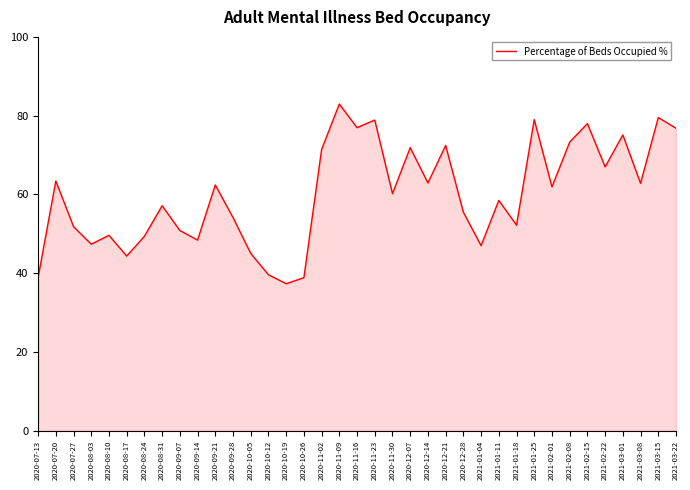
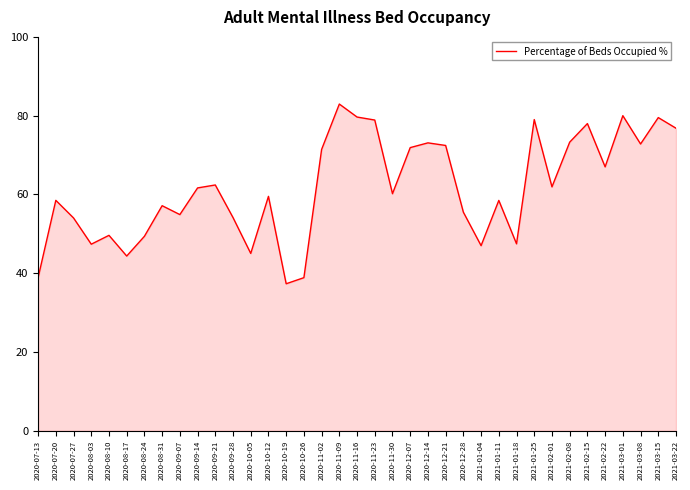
2020-07-20: 63 -> 59
2020-07-27: 52 -> 54
2020-09-07: 51 -> 55
2020-09-14: 48 -> 62
2020-10-12: 40 -> 60
2020-11-16: 77 -> 80
2020-12-14: 63 -> 73
2021-01-18: 52 -> 47
2021-03-01: 75 -> 80
2021-03-08: 63 -> 73
